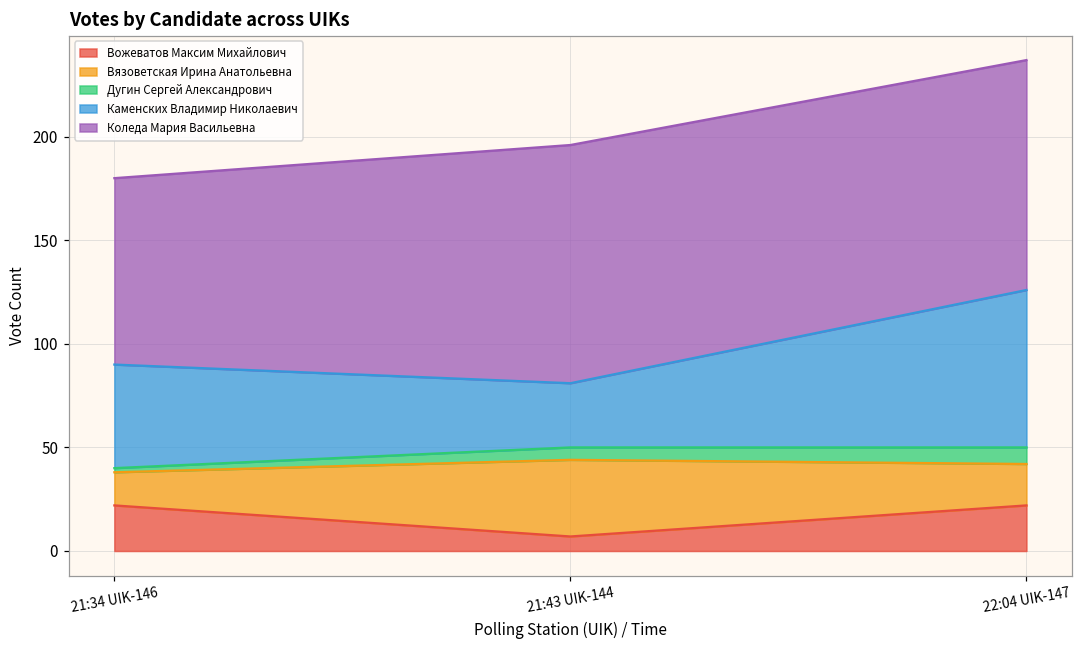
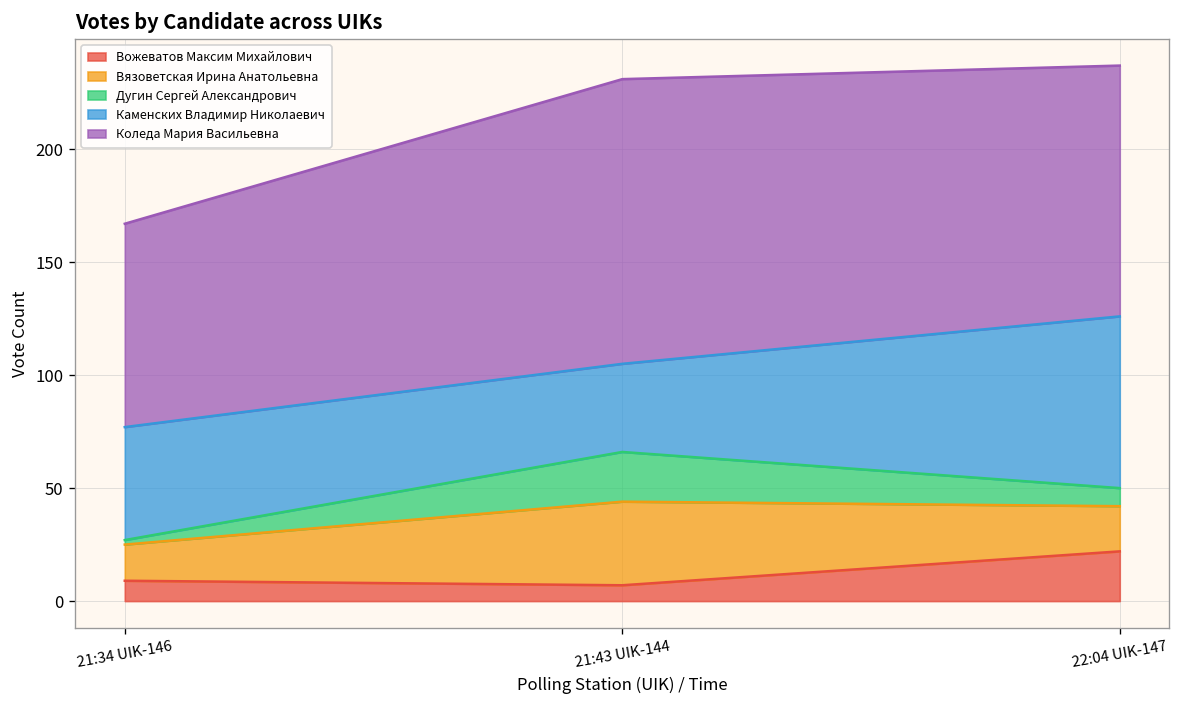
Вожеватов Максим Михайлович, 21:34 UIK-146: 22 -> 9
Дугин Сергей Александрович, 21:43 UIK-144: 6 -> 22
Каменских Владимир Николаевич, 21:43 UIK-144: 31 -> 39
Коледа Мария Васильевна, 21:43 UIK-144: 115 -> 126
